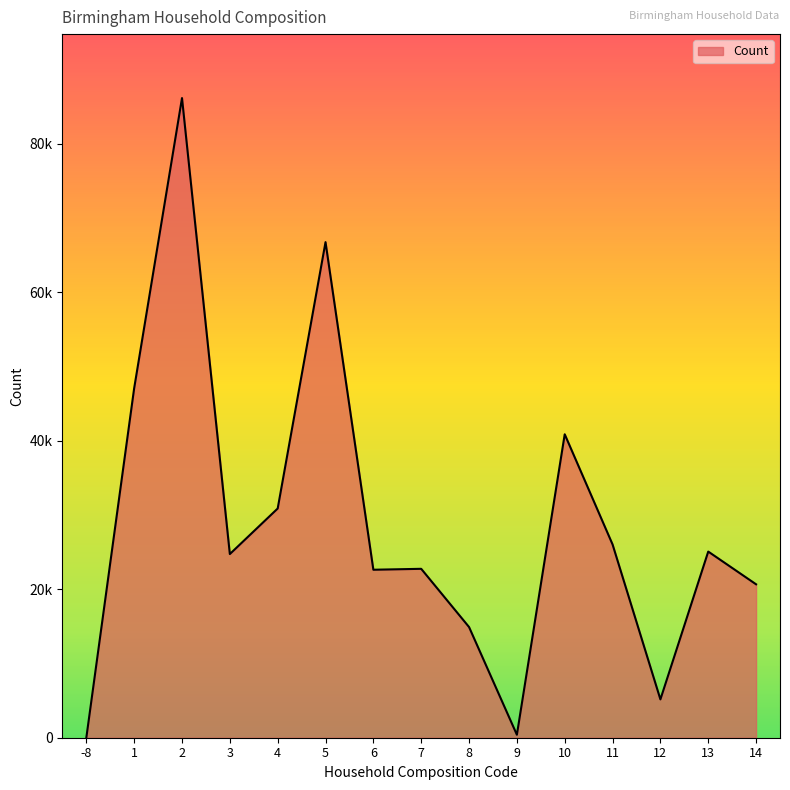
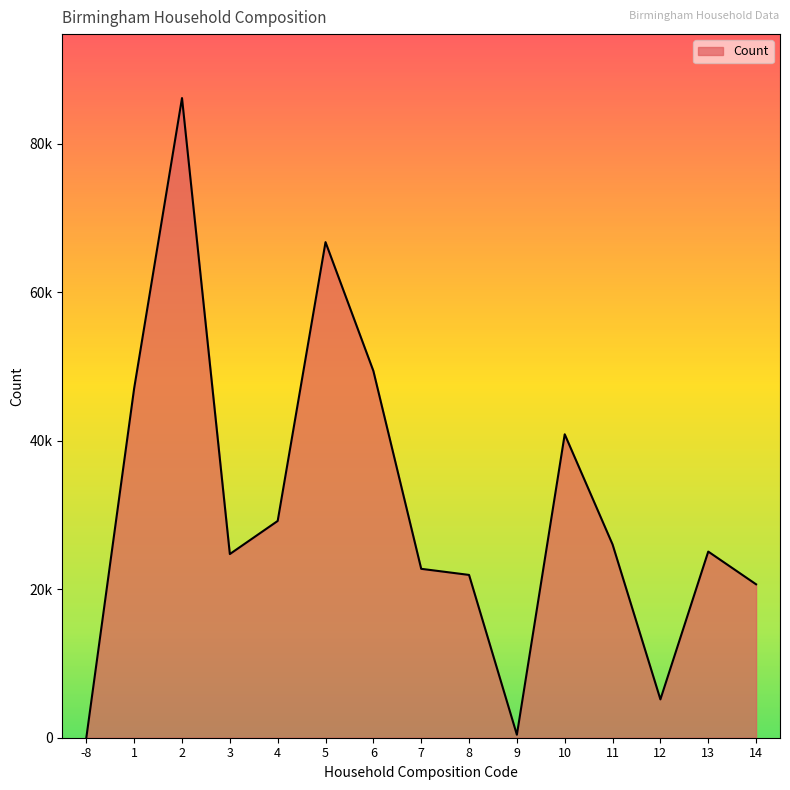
4: 31000 -> 29000
6: 23000 -> 49000
8: 15000 -> 22000
